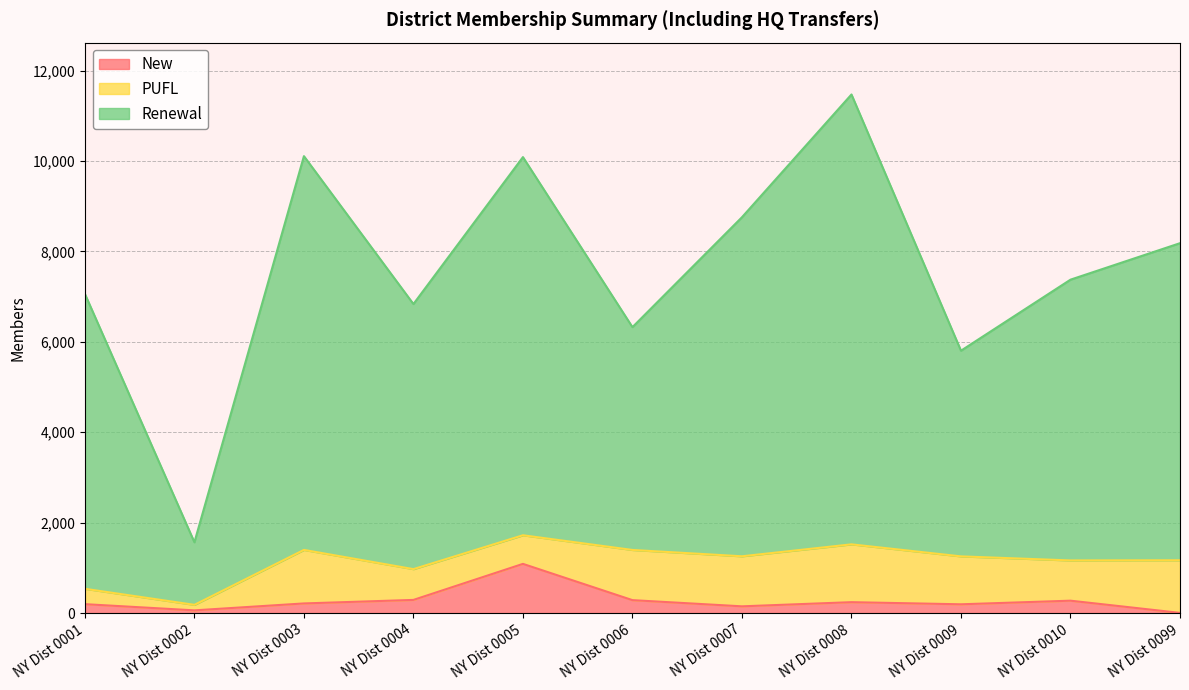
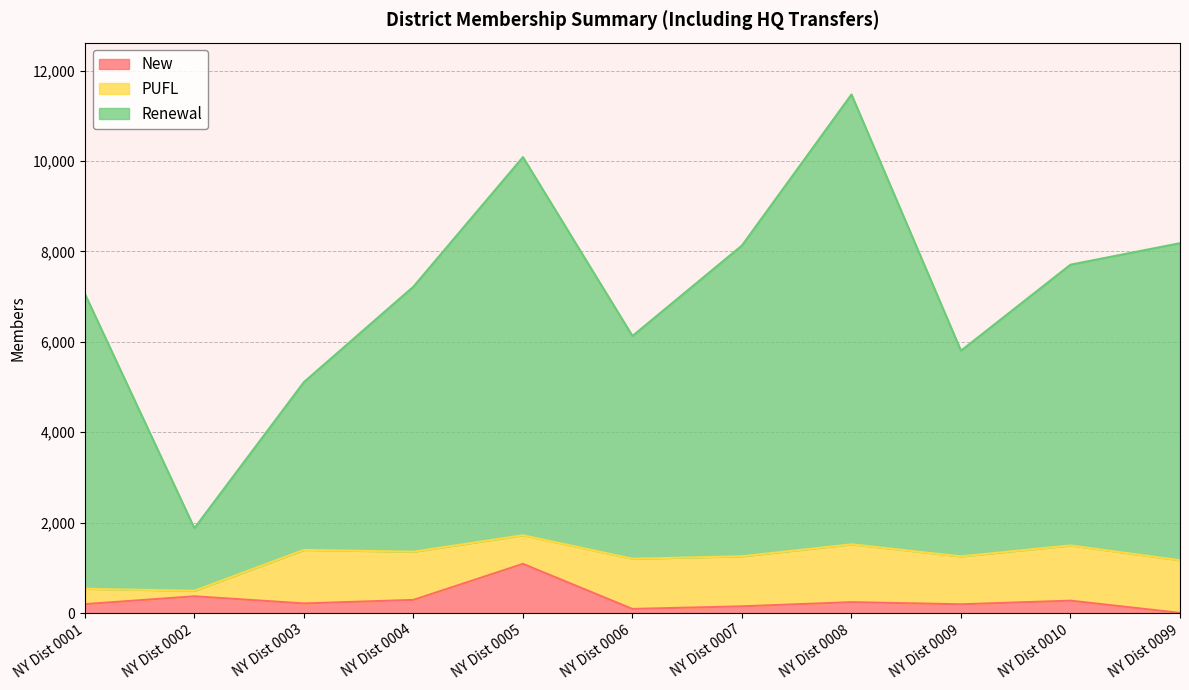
New, NY Dist 0002: 100 -> 400
Renewal, NY Dist 0003: 8,700 -> 3,700
PUFL, NY Dist 0004: 700 -> 1,100
New, NY Dist 0006: 300 -> 100
Renewal, NY Dist 0007: 7,500 -> 6,900
PUFL, NY Dist 0010: 900 -> 1,200
